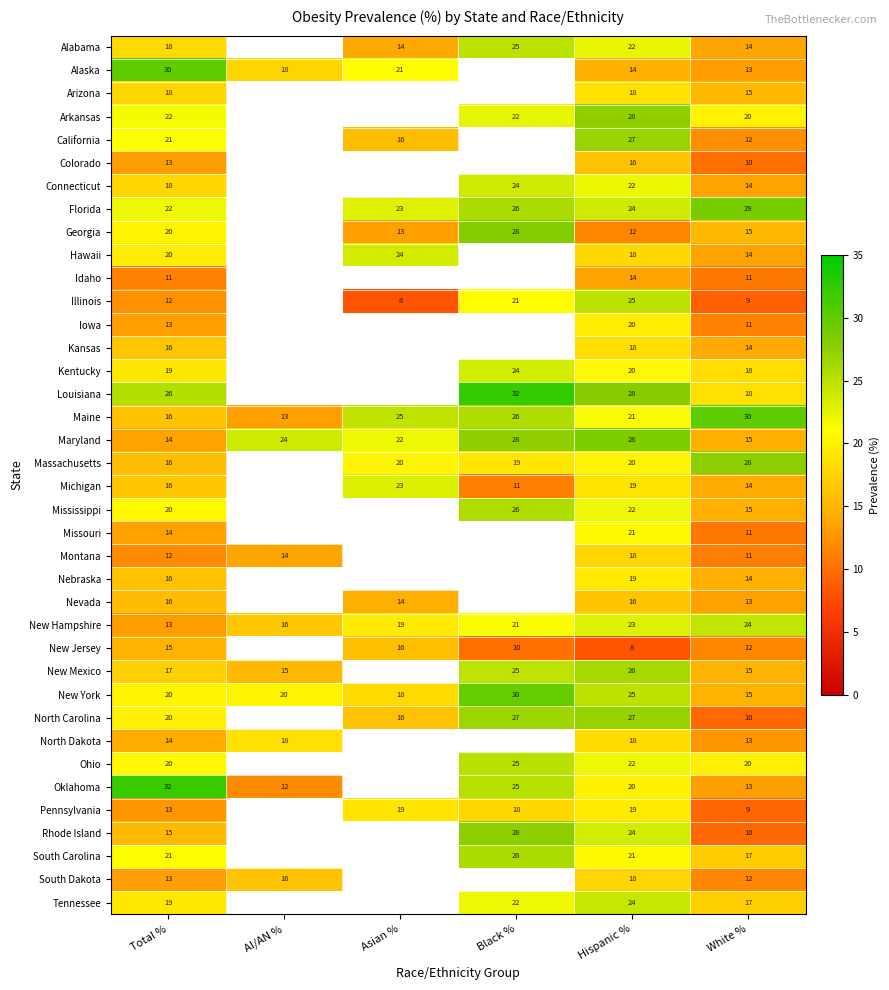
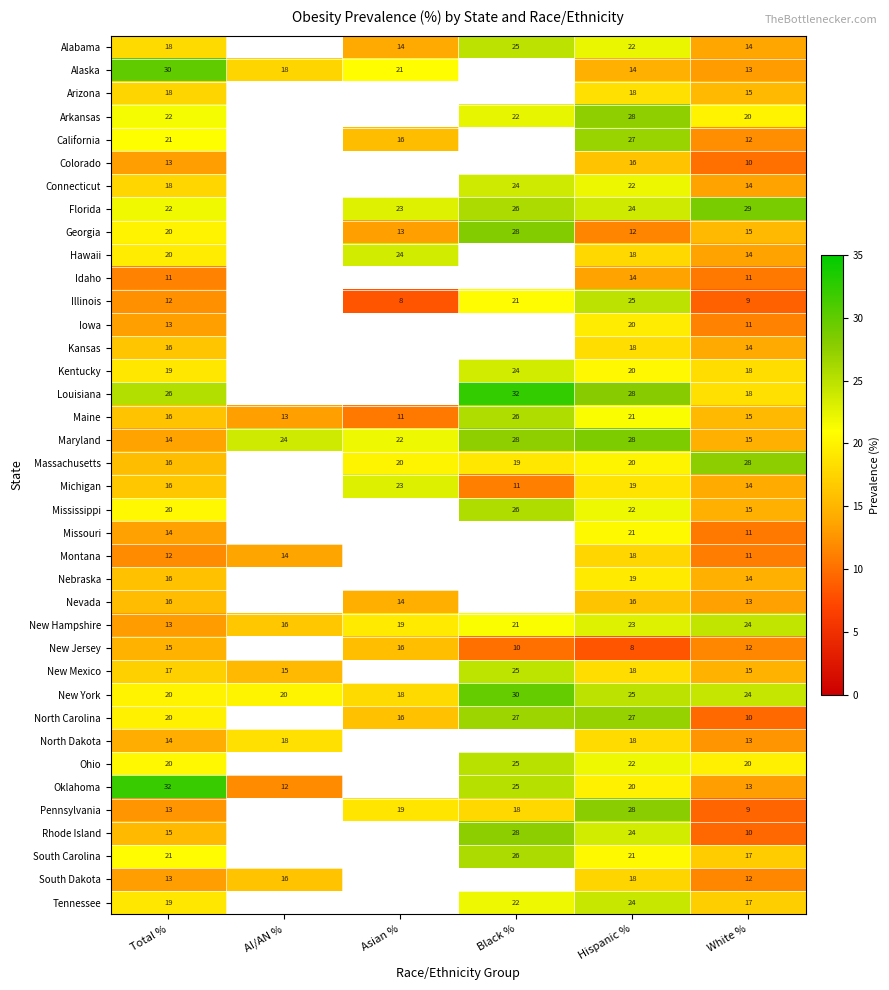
Maine, Asian %: 25 -> 11
Maine, White %: 30 -> 15
New Mexico, Hispanic %: 26 -> 18
New York, White %: 15 -> 24
Pennsylvania, Hispanic %: 19 -> 28
